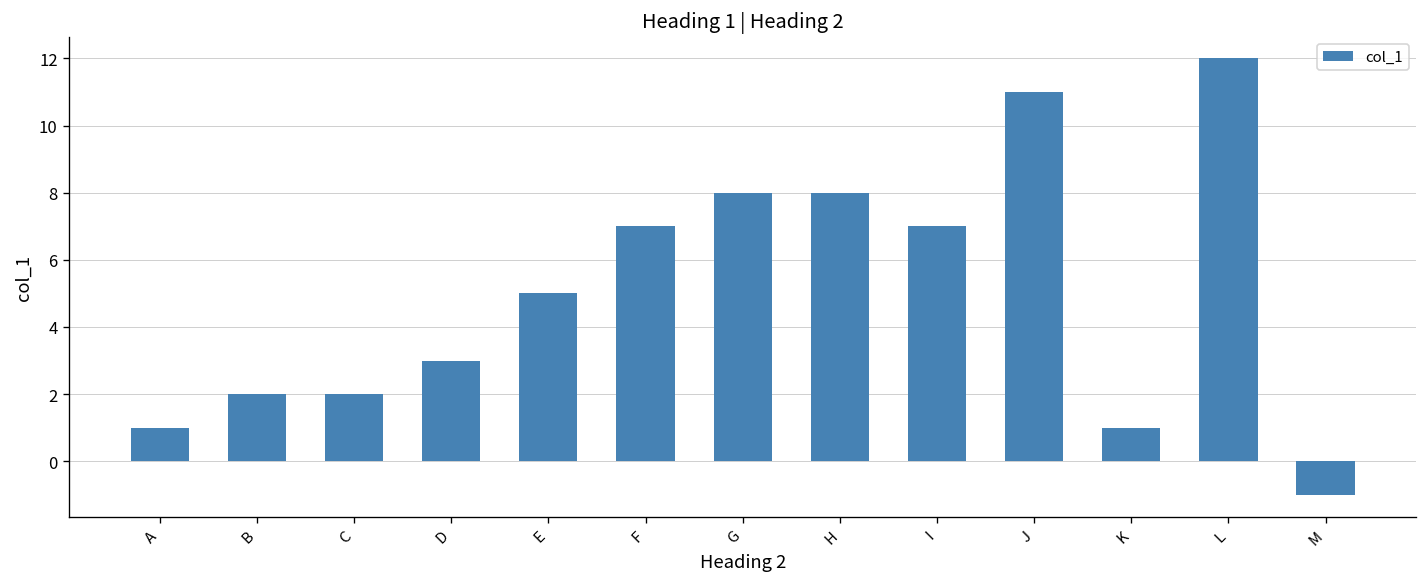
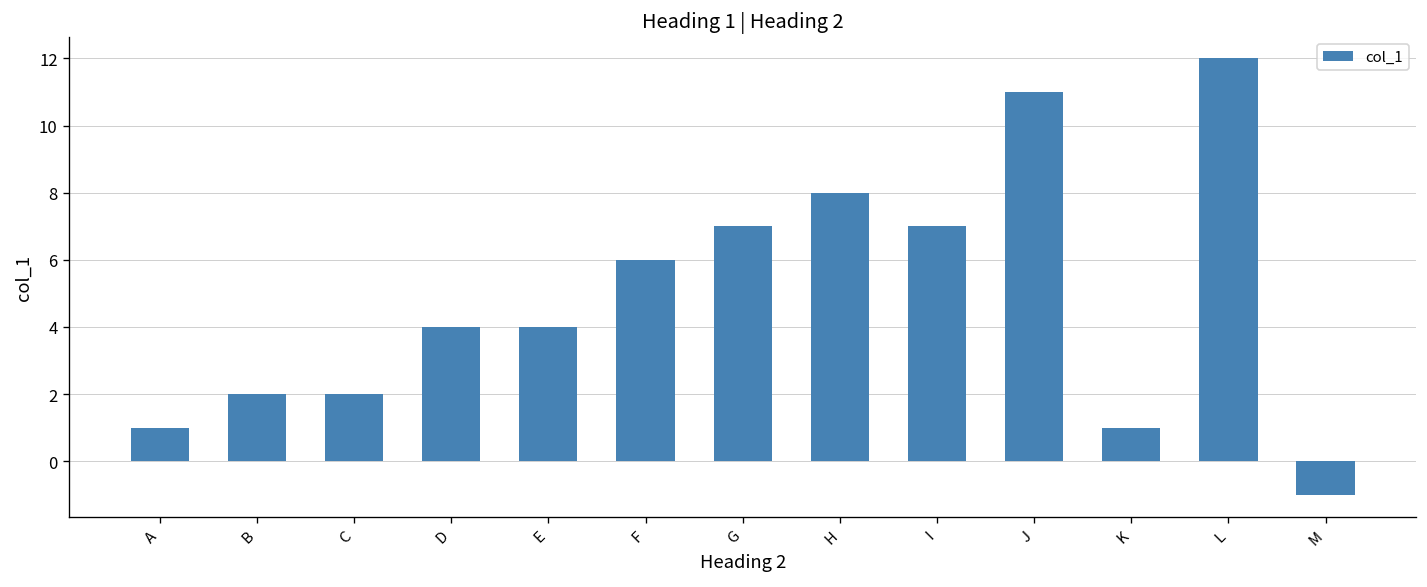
D: 3 -> 4
E: 5 -> 4
F: 7 -> 6
G: 8 -> 7
